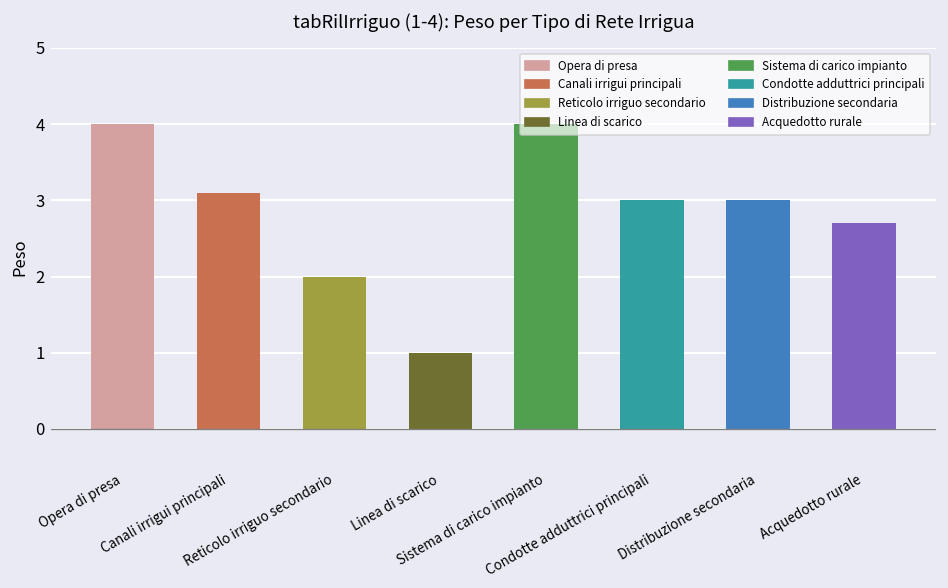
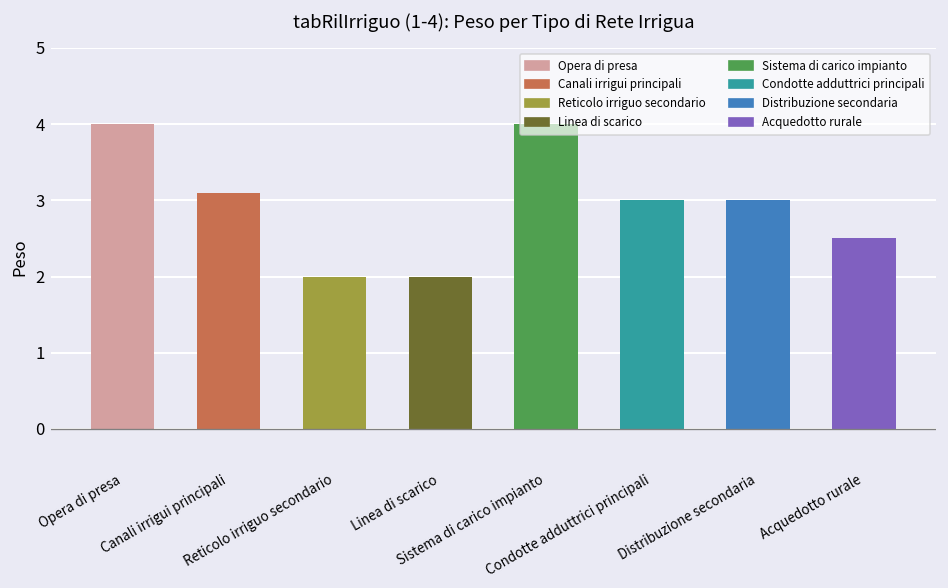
Linea di scarico: 1 -> 2
Acquedotto rurale: 2.7 -> 2.5
